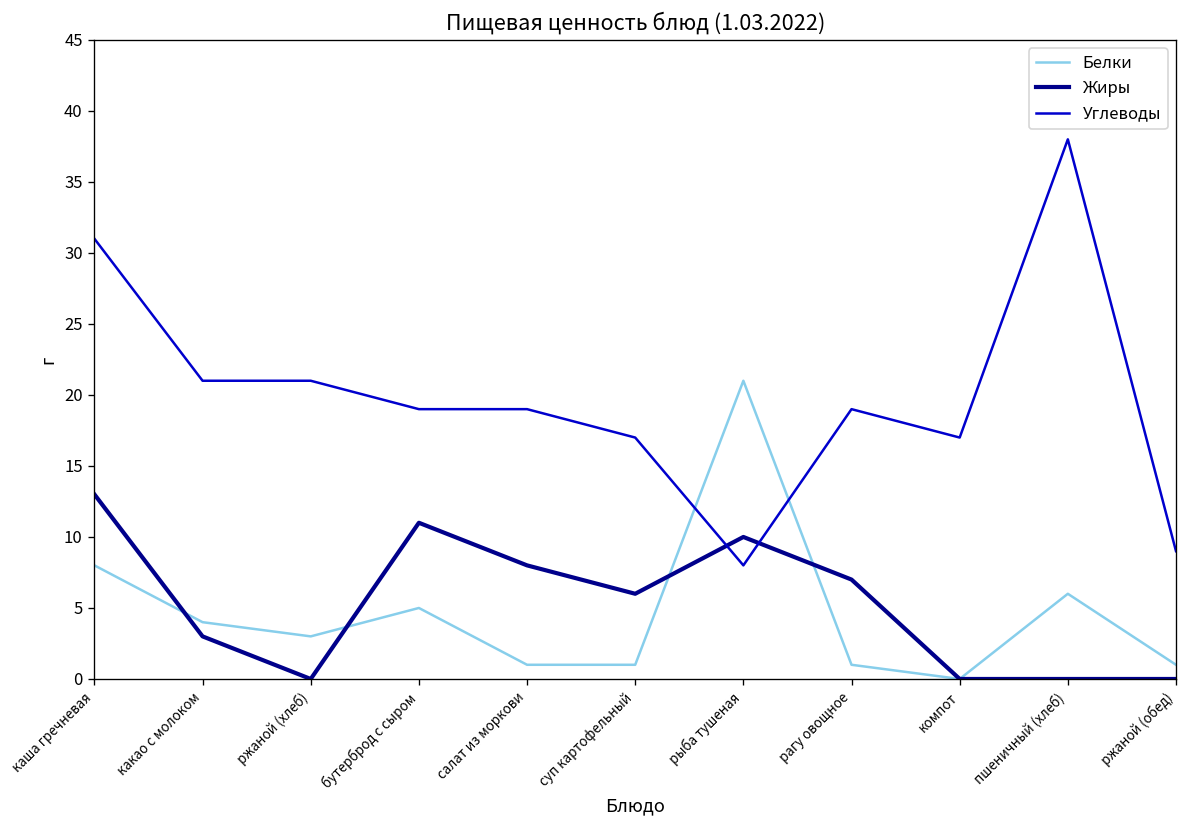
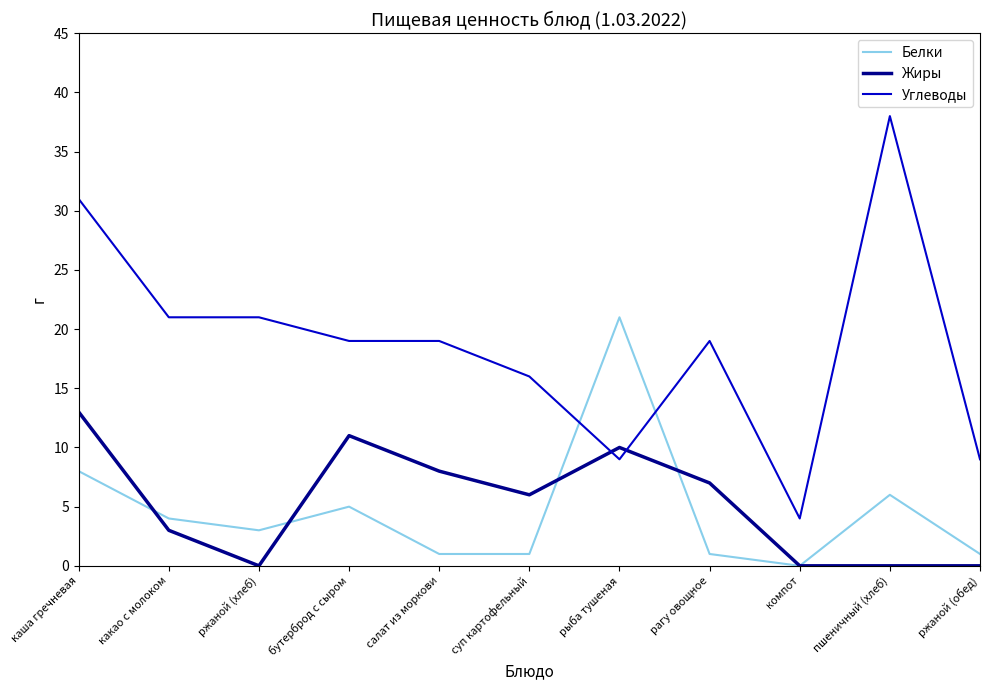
Углеводы, суп картофельный: 17 -> 16
Углеводы, рыба тушеная: 8 -> 9
Углеводы, компот: 17 -> 4
